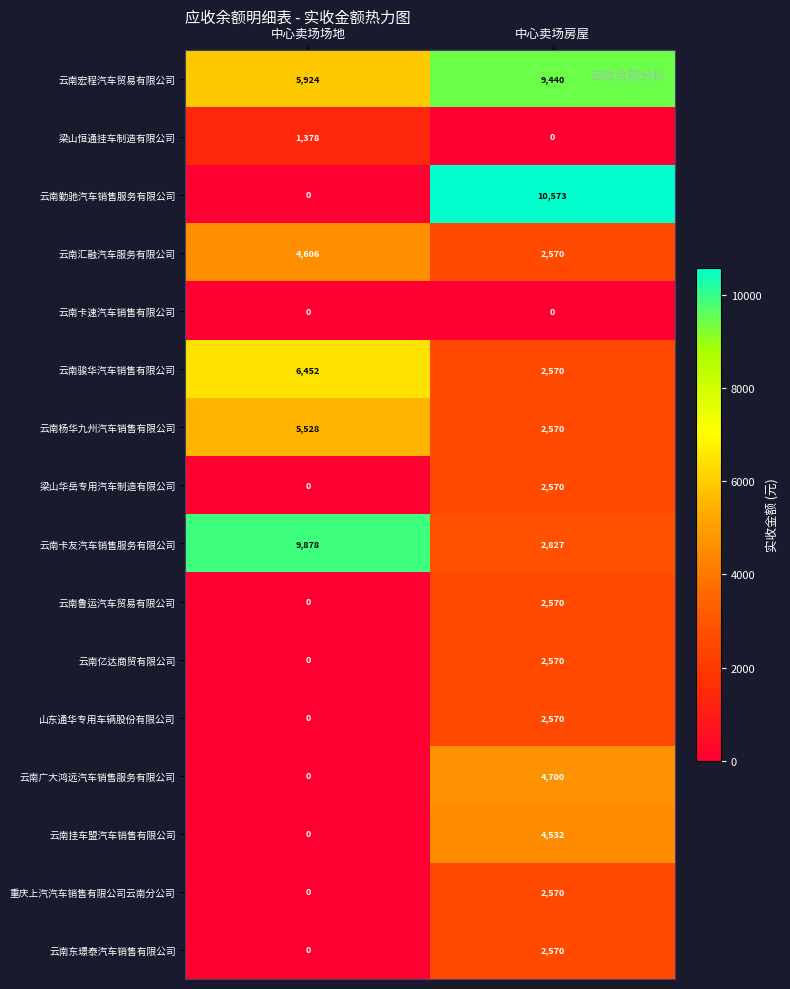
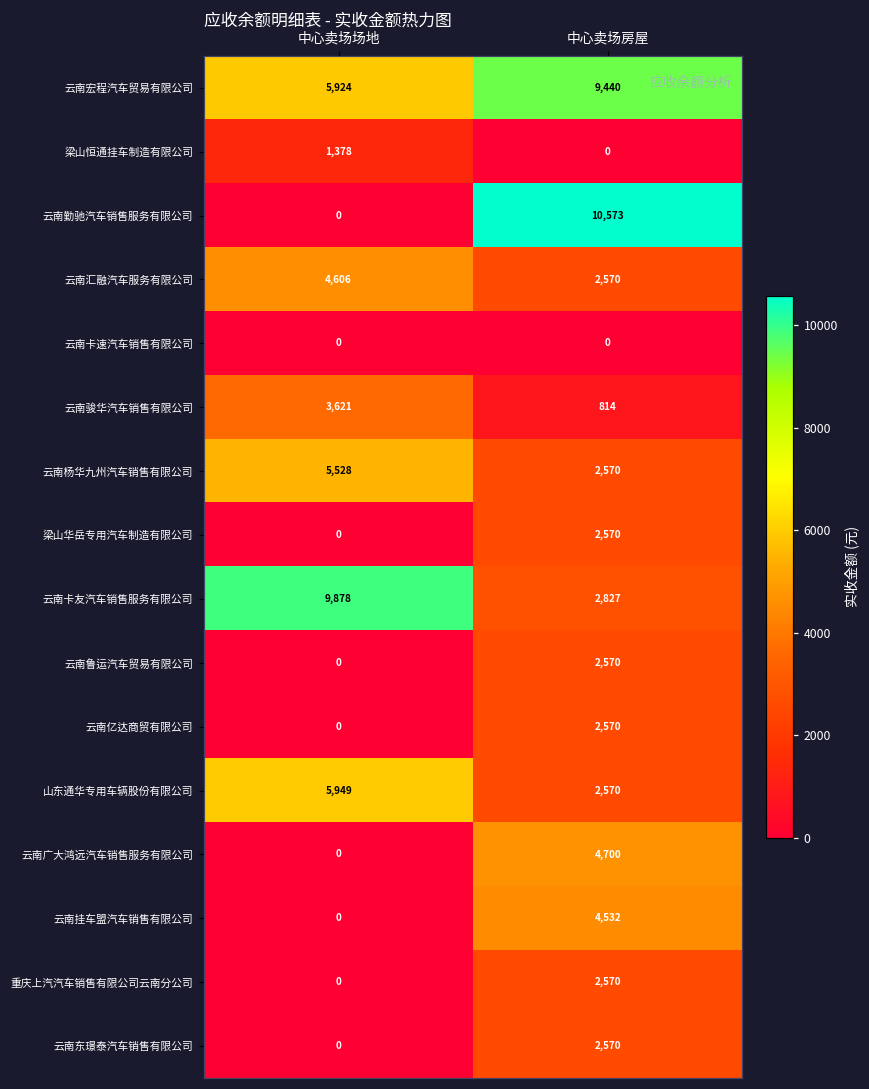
云南骏华汽车销售有限公司, 中心卖场场地: 6,452 -> 3,621
云南骏华汽车销售有限公司, 中心卖场房屋: 2,570 -> 814
山东通华专用车辆股份有限公司, 中心卖场场地: 0 -> 5,949
